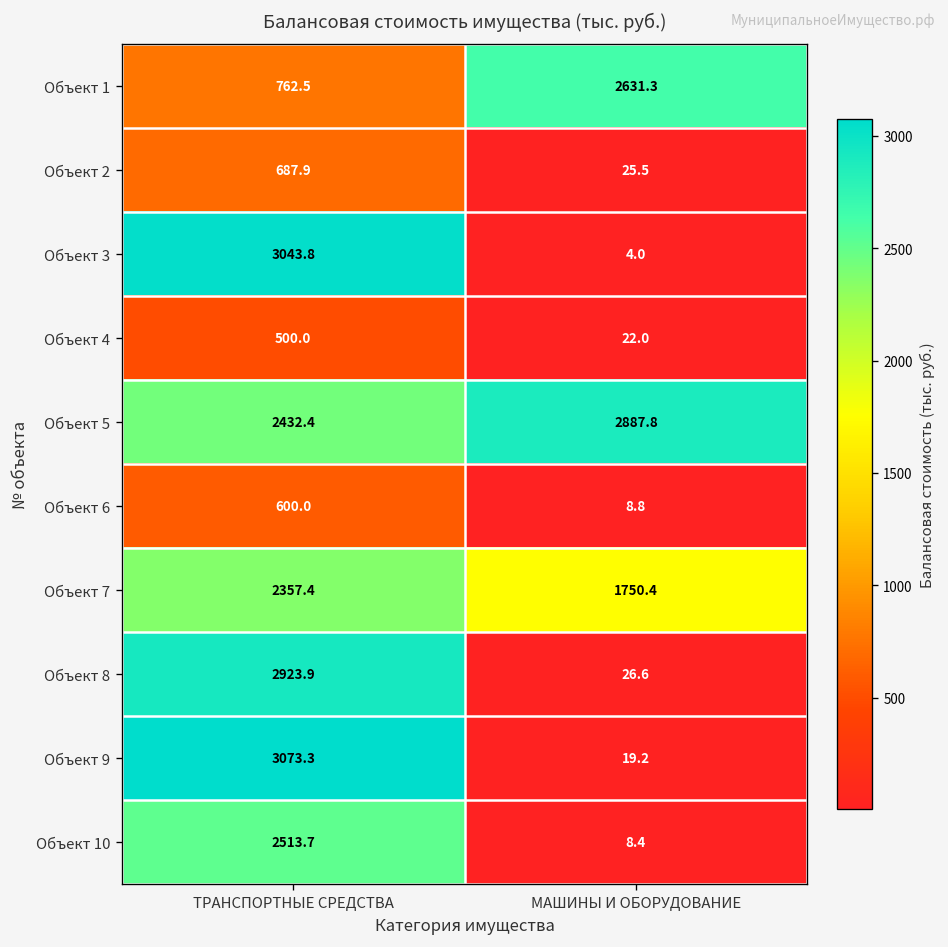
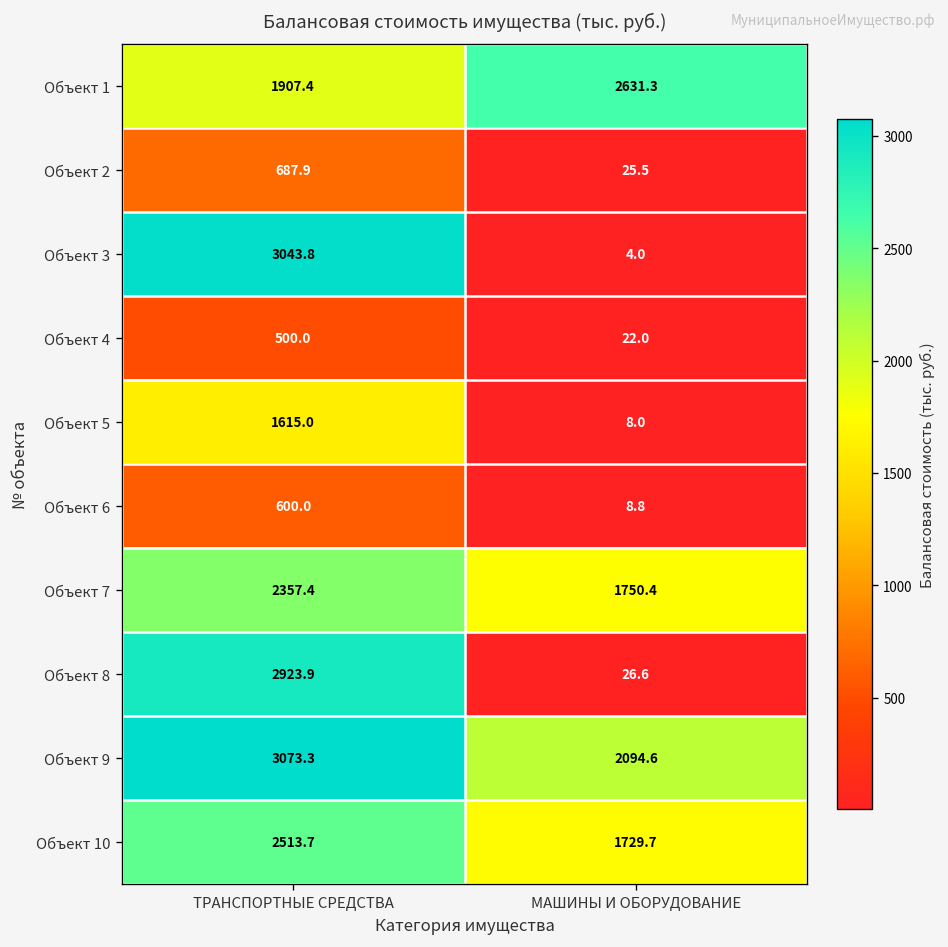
Объект 1, ТРАНСПОРТНЫЕ СРЕДСТВА: 762.5 -> 1907.4
Объект 5, ТРАНСПОРТНЫЕ СРЕДСТВА: 2432.4 -> 1615.0
Объект 5, МАШИНЫ И ОБОРУДОВАНИЕ: 2887.8 -> 8.0
Объект 9, МАШИНЫ И ОБОРУДОВАНИЕ: 19.2 -> 2094.6
Объект 10, МАШИНЫ И ОБОРУДОВАНИЕ: 8.4 -> 1729.7
